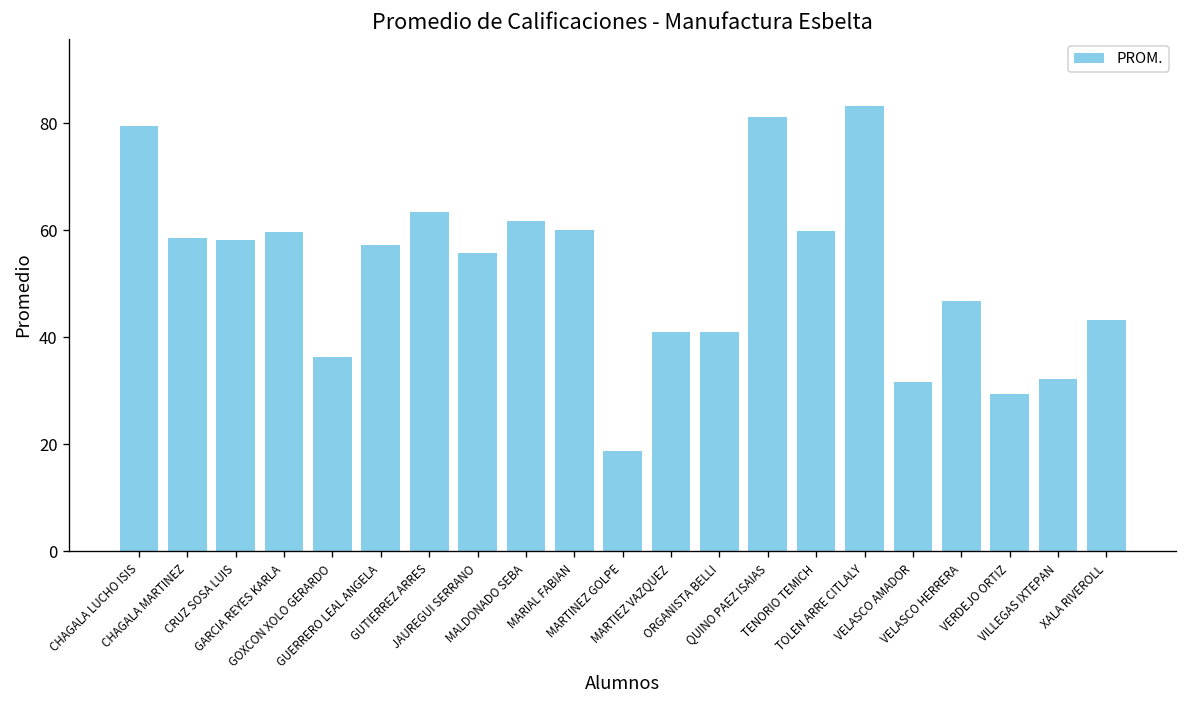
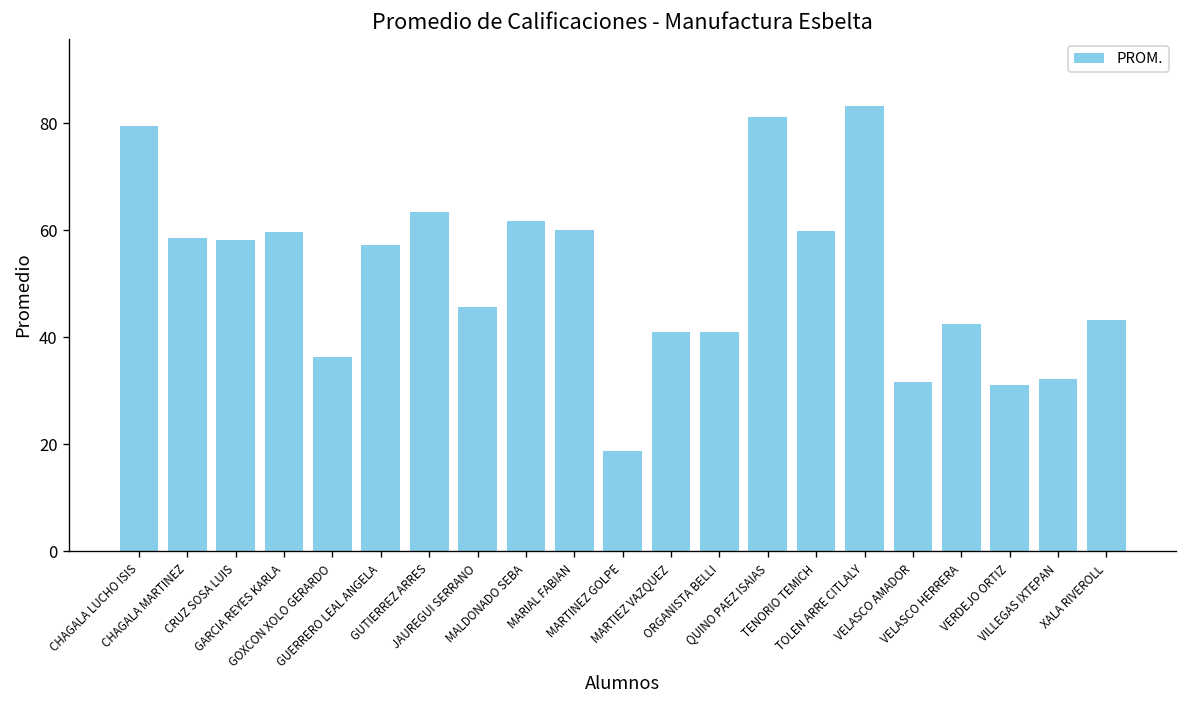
JAUREGUI SERRANO: 56 -> 46
VELASCO HERRERA: 47 -> 42
VERDEJO ORTIZ: 29 -> 31
